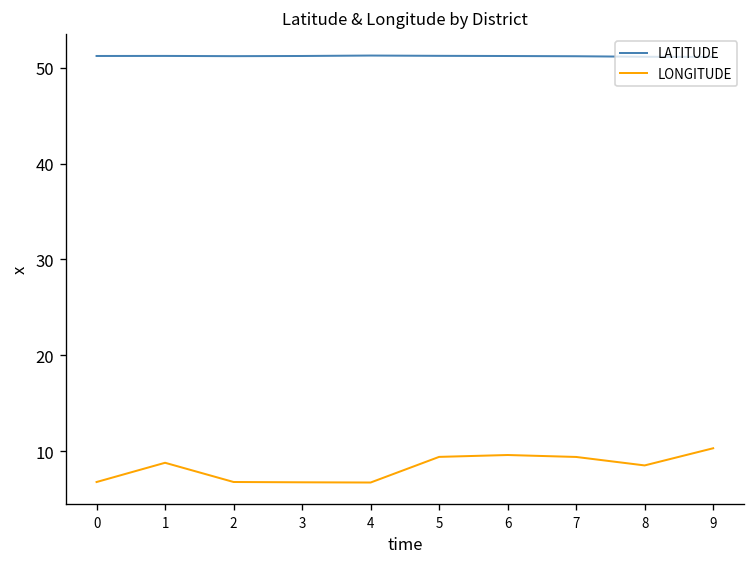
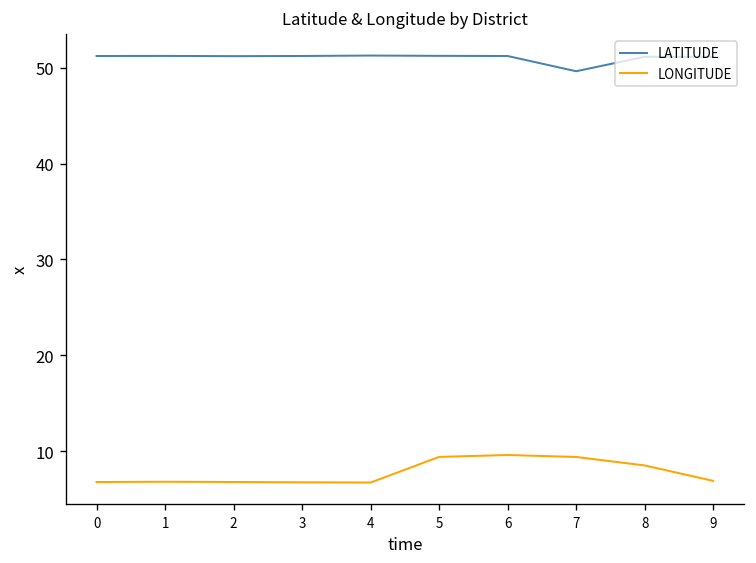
LONGITUDE, 1: 9 -> 7
LATITUDE, 7: 51 -> 50
LONGITUDE, 9: 10 -> 7
